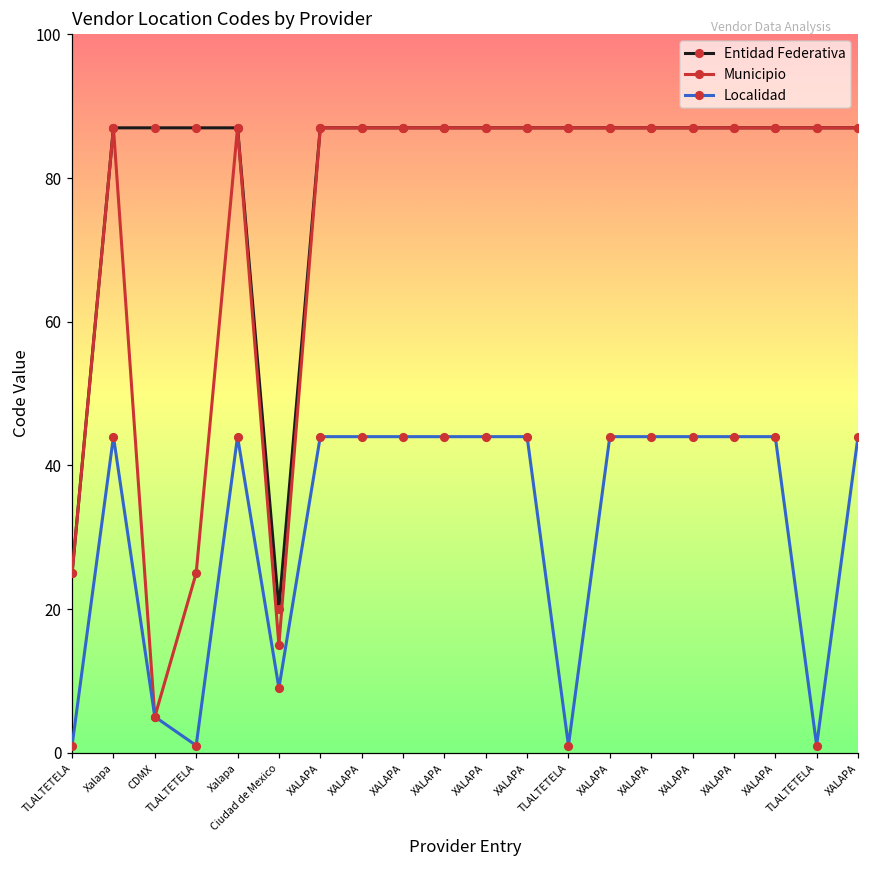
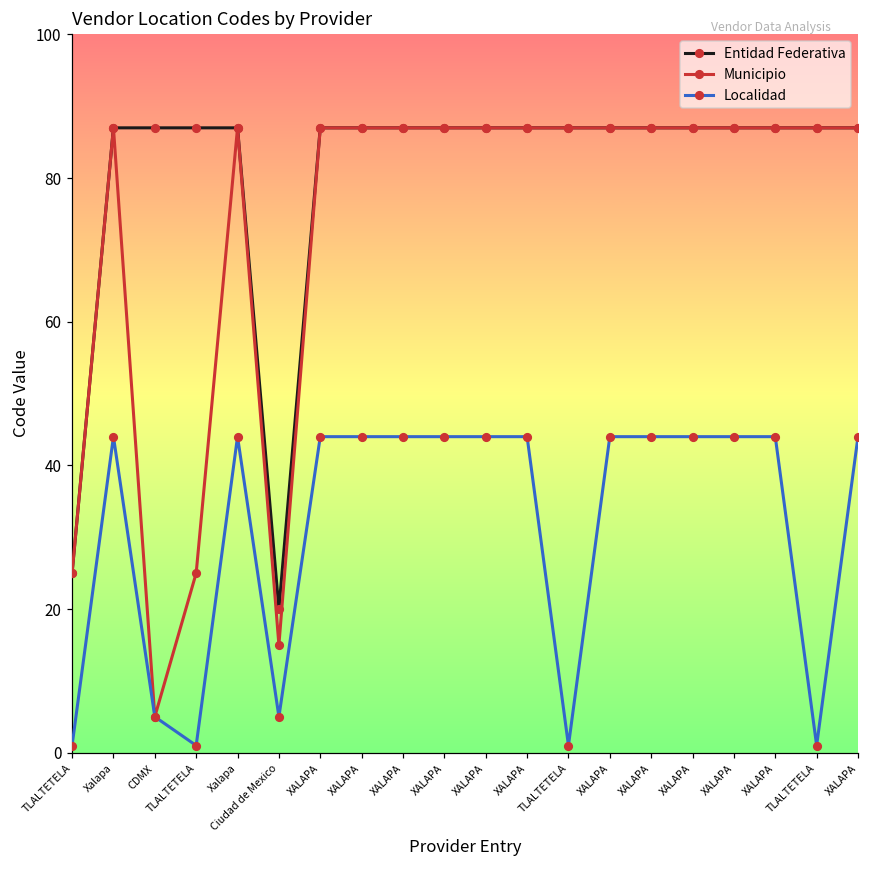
Localidad, Ciudad de Mexico: 9 -> 5
